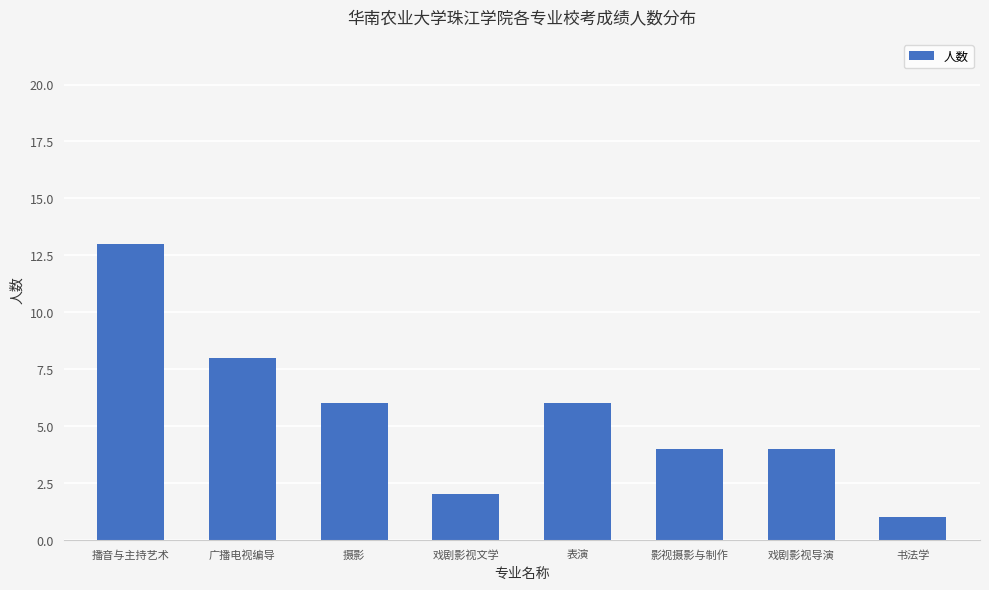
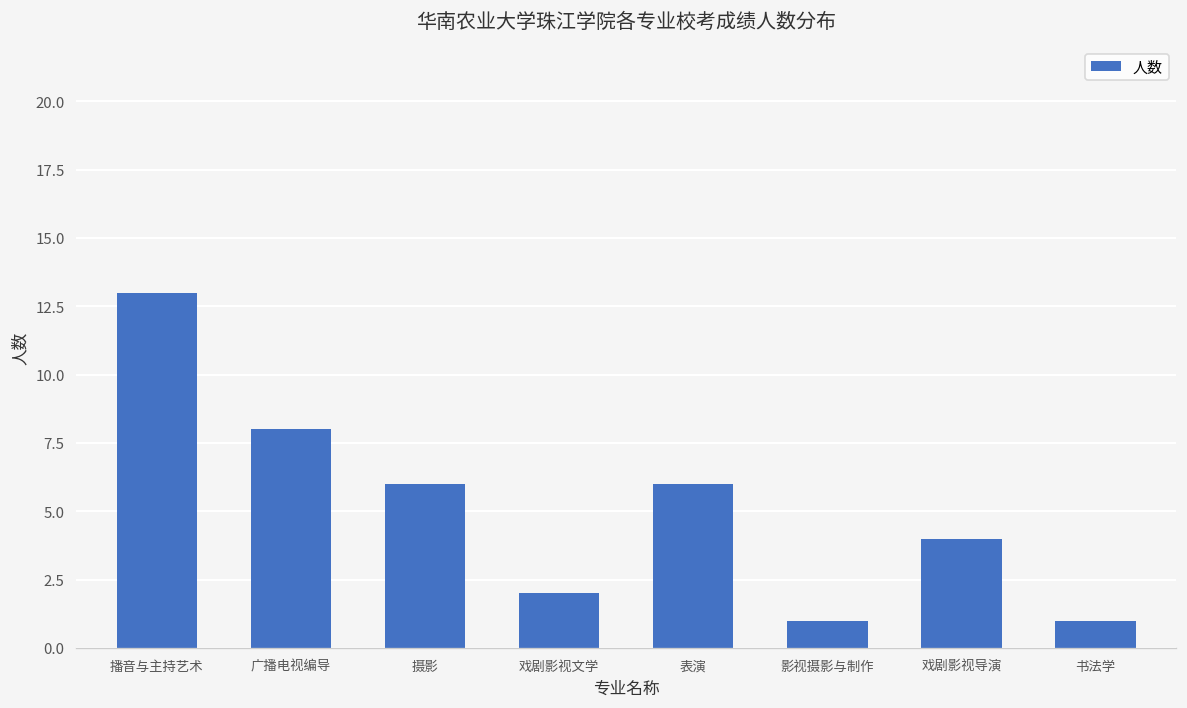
影视摄影与制作: 4 -> 1
